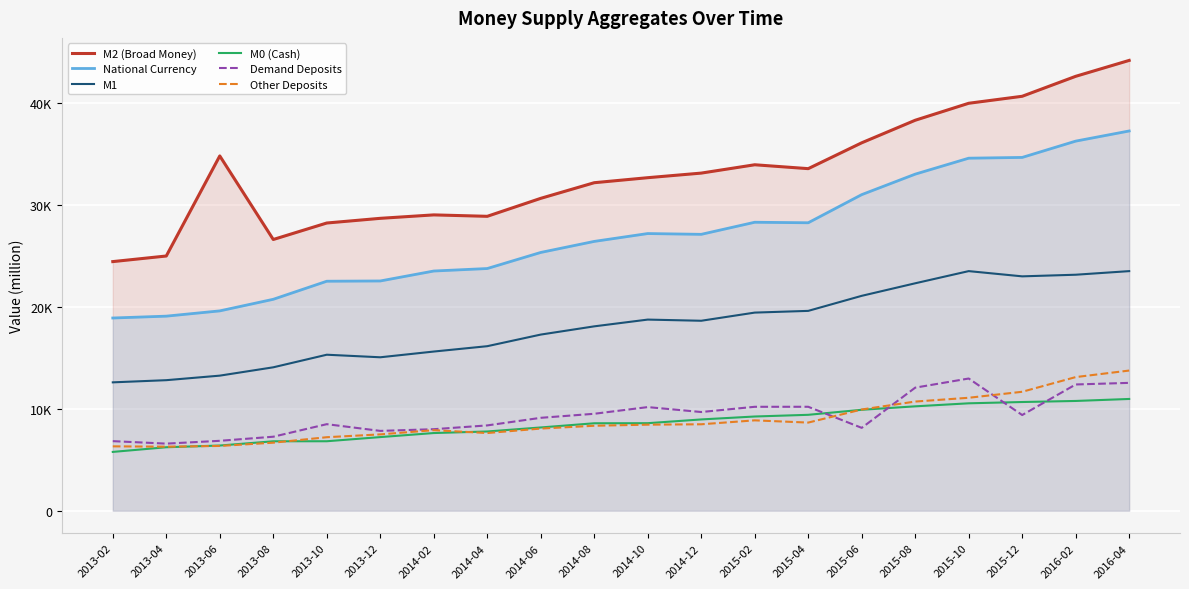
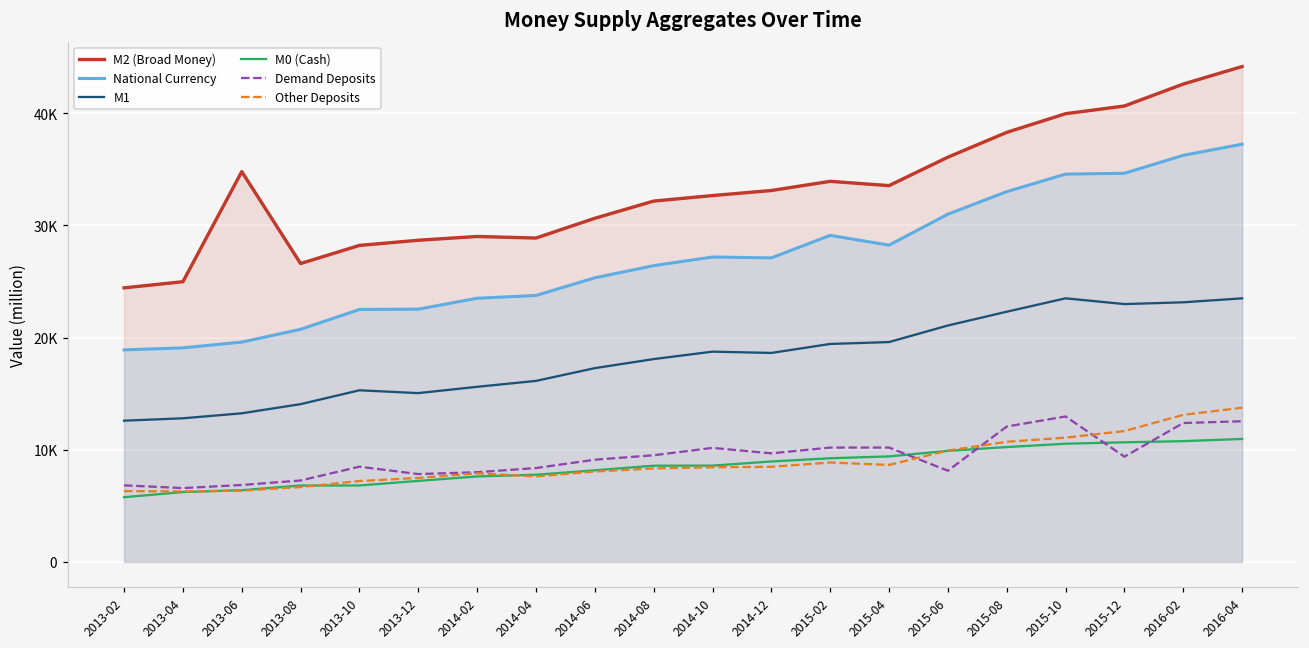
National Currency, 2015-02: 28300 -> 29100
